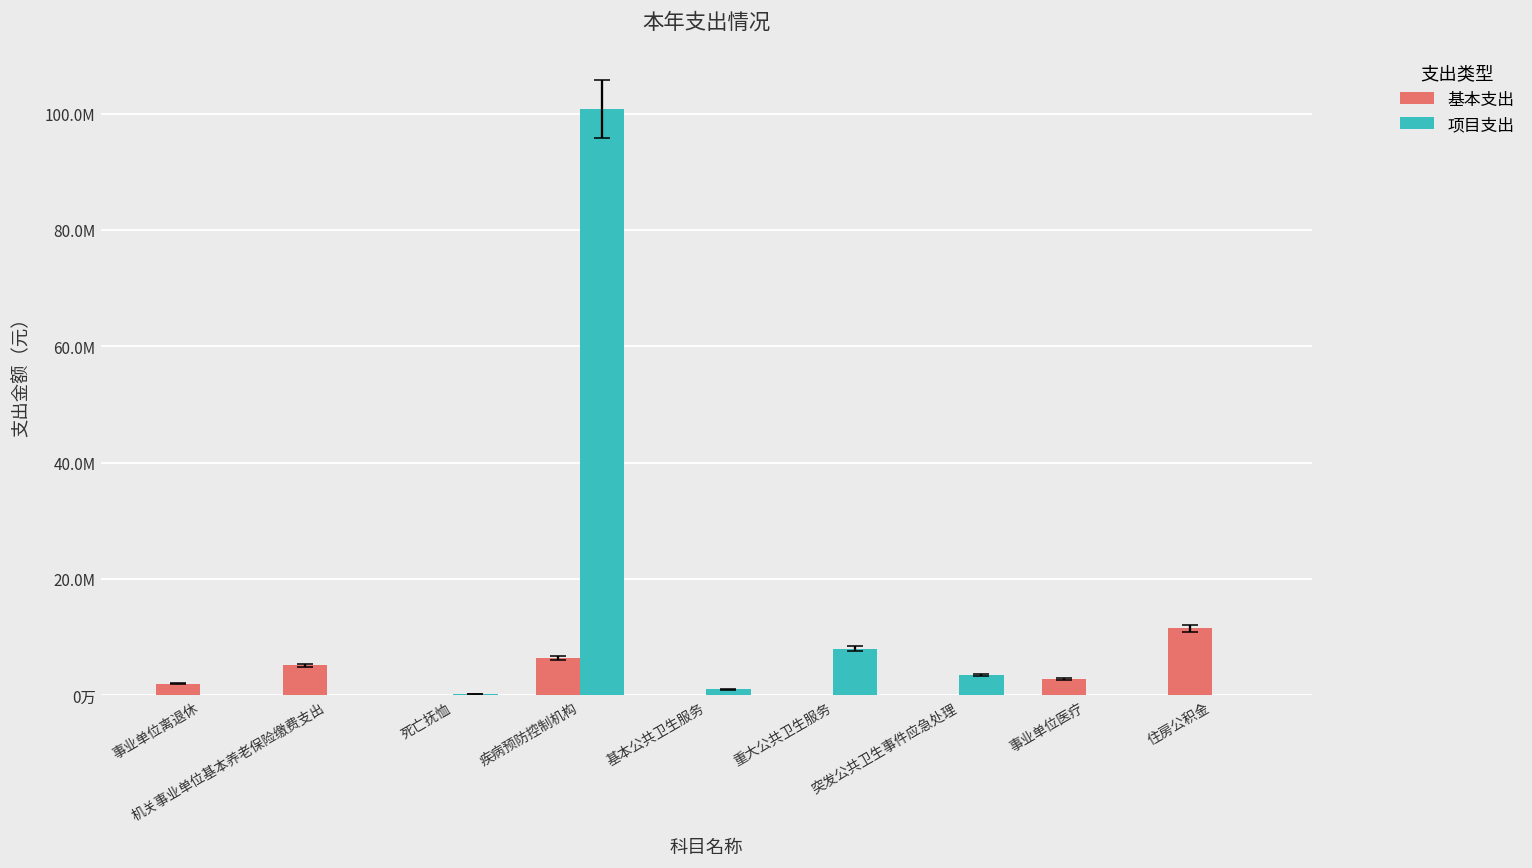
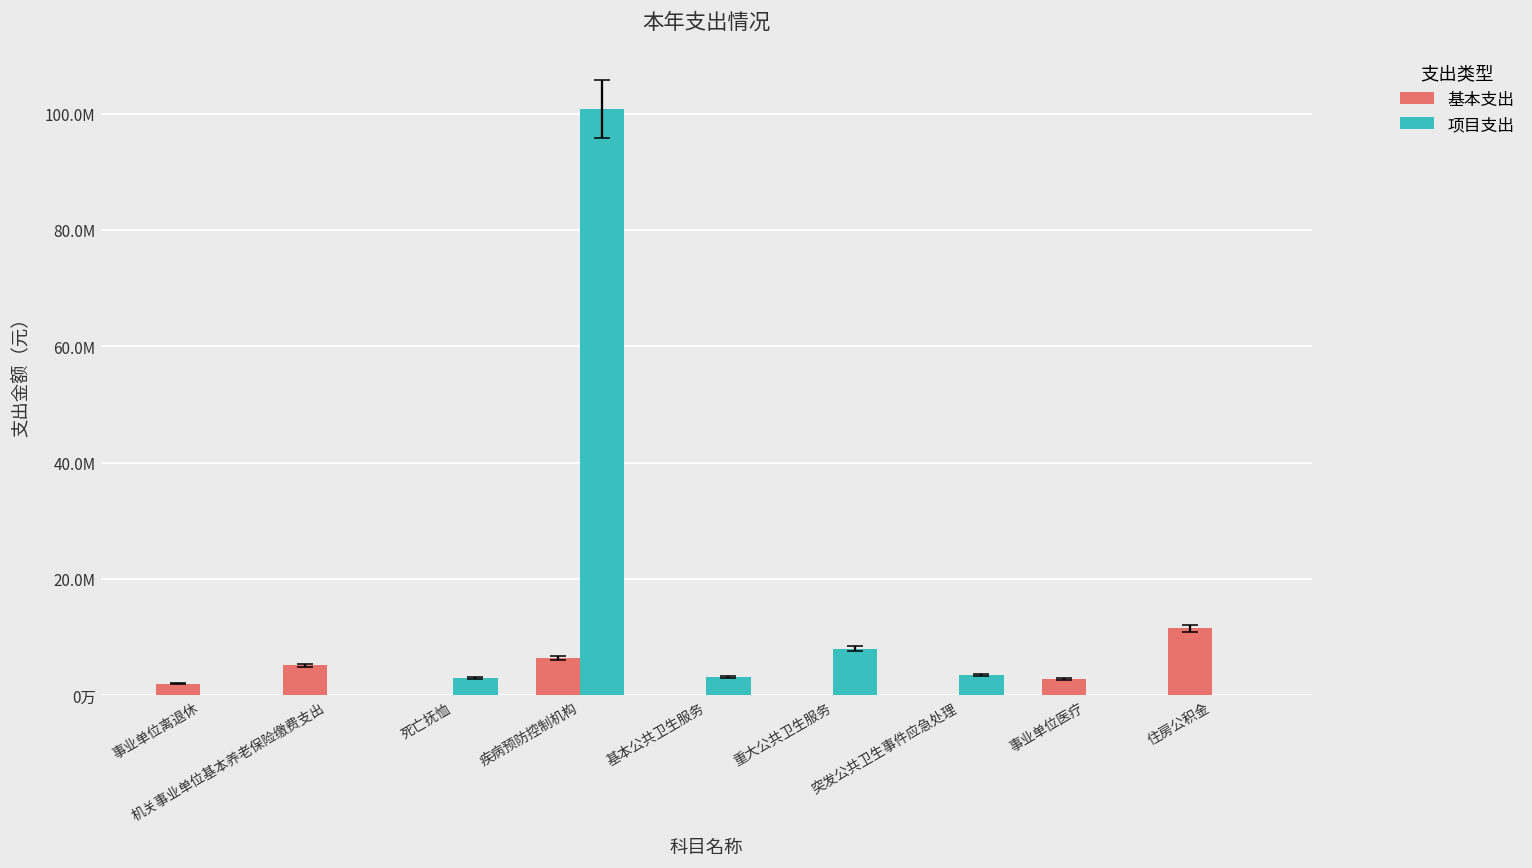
项目支出, 死亡抚恤: 0 -> 3000000
项目支出, 基本公共卫生服务: 1000000 -> 3000000
